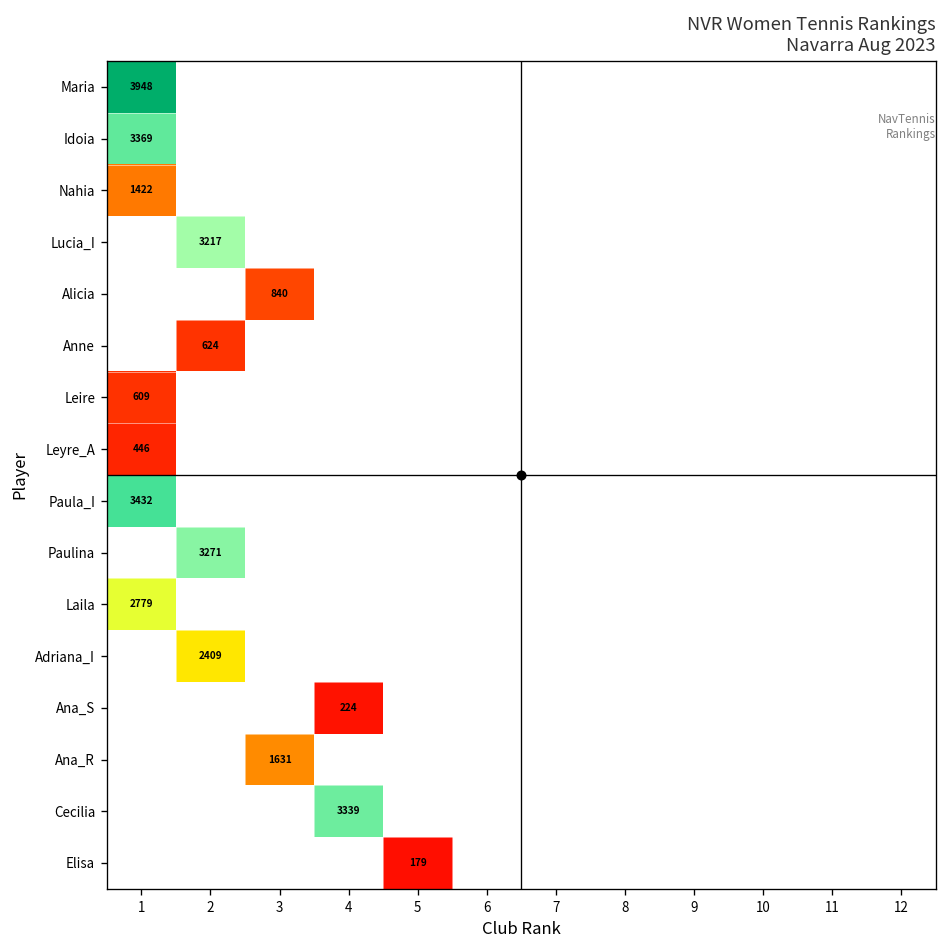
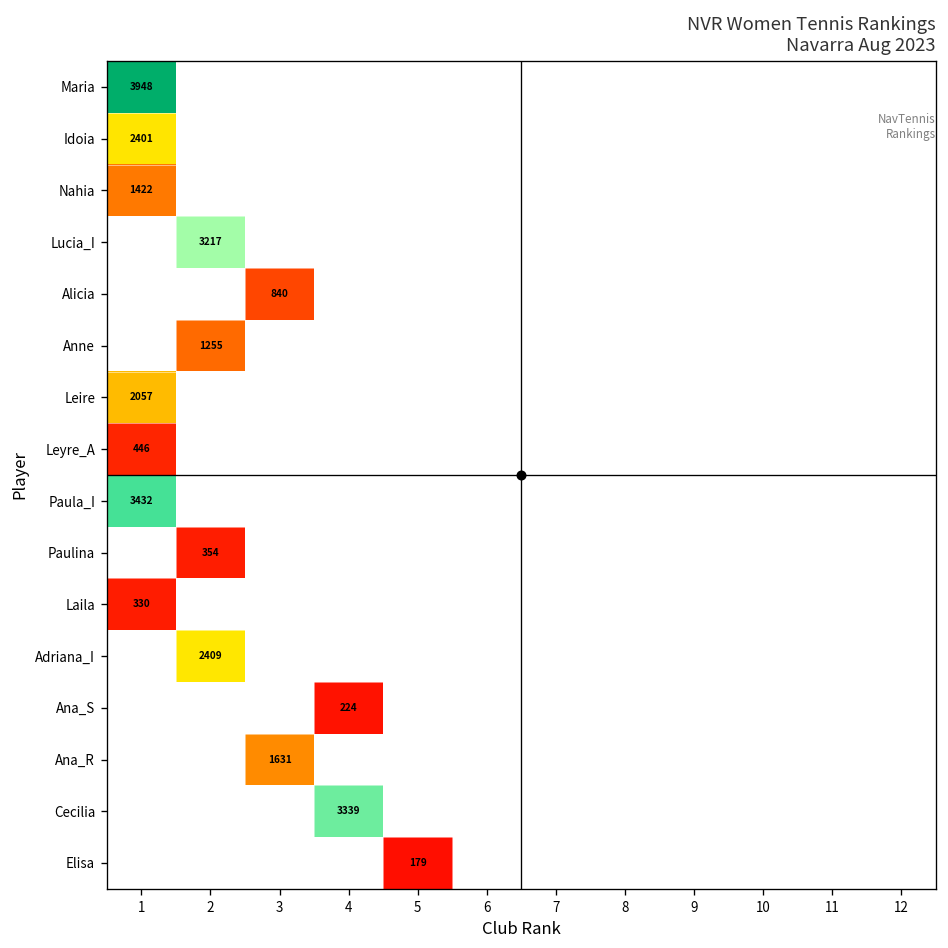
Idoia, 1: 3369 -> 2401
Anne, 2: 624 -> 1255
Leire, 1: 609 -> 2057
Paulina, 2: 3271 -> 354
Laila, 1: 2779 -> 330
